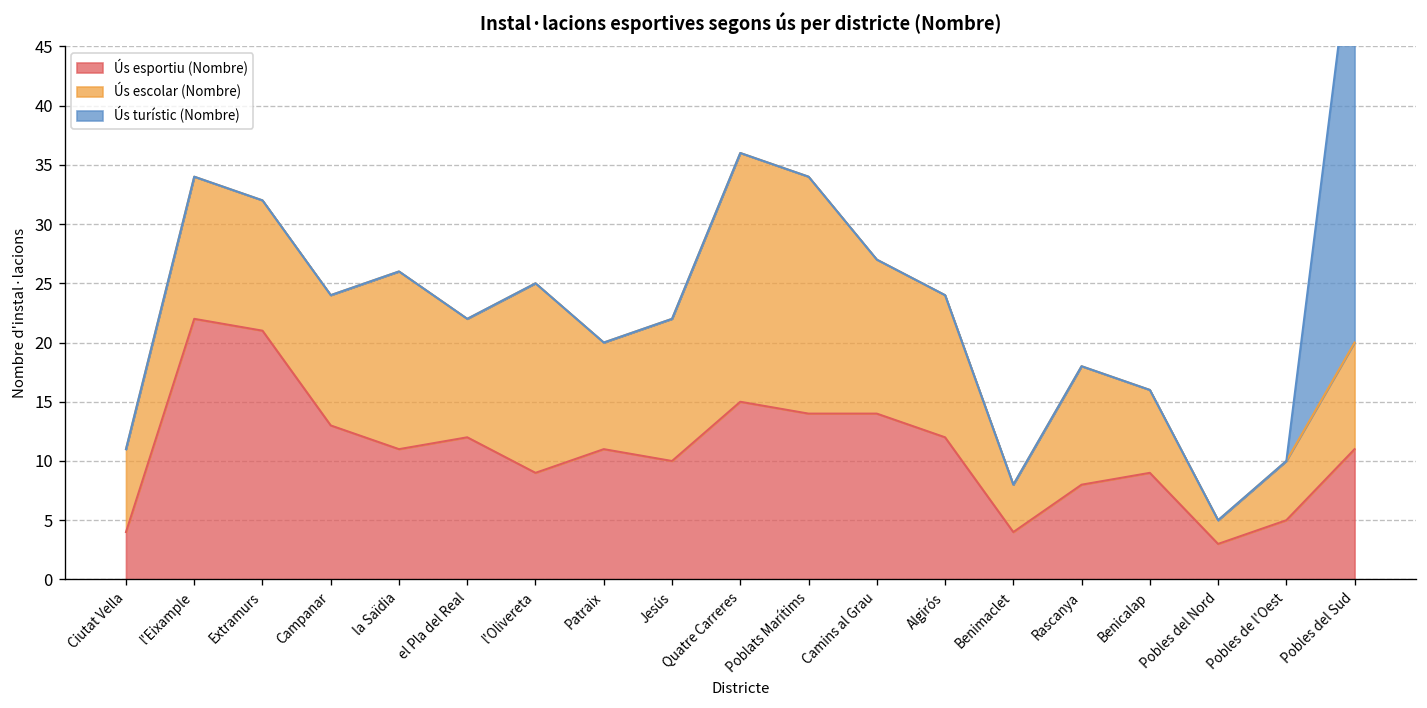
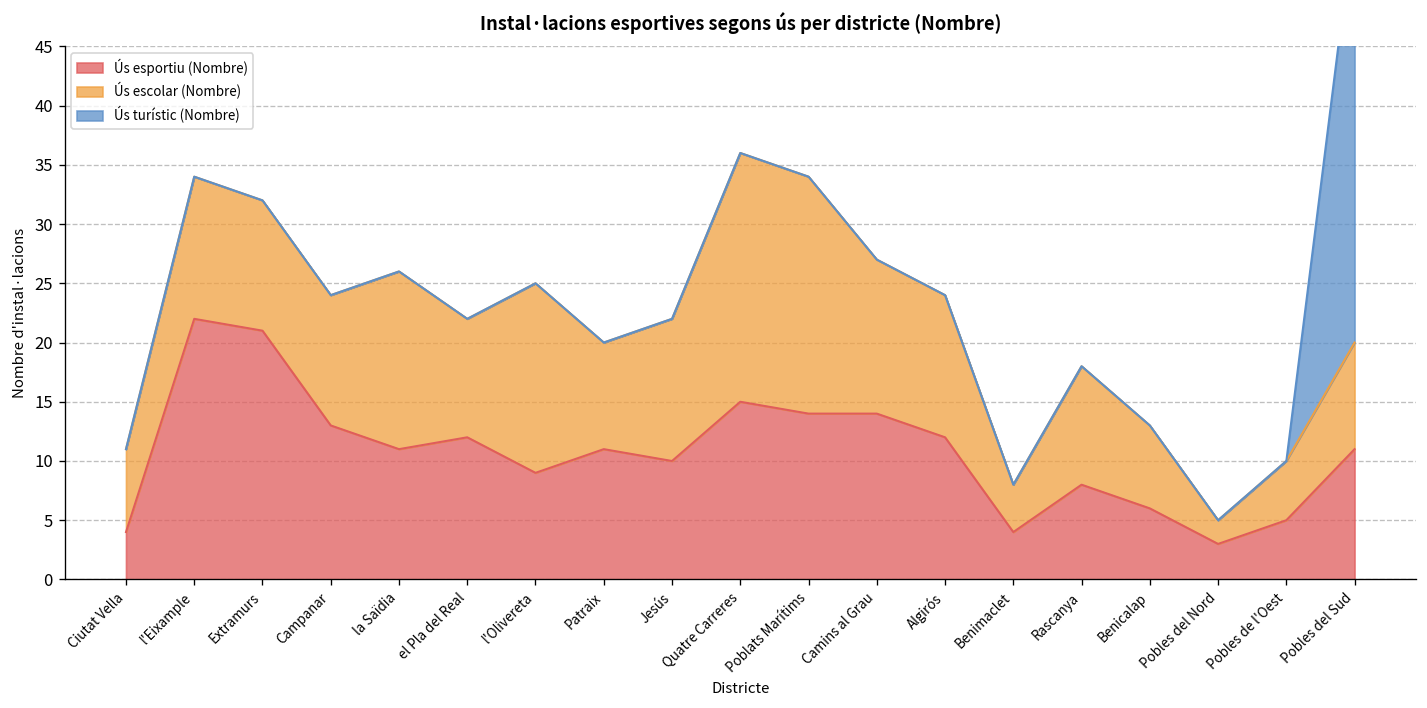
Ús esportiu (Nombre), Benicalap: 9 -> 6
